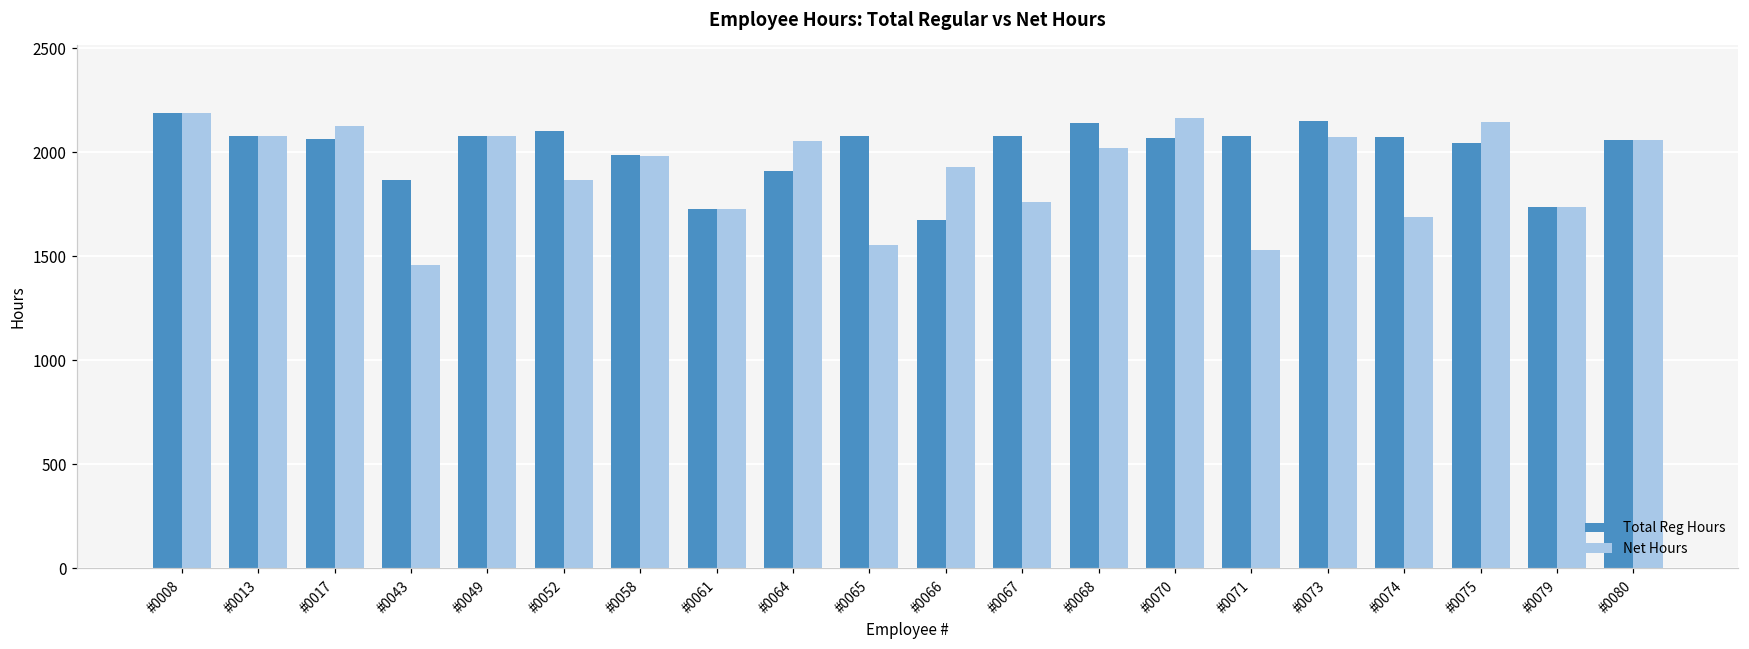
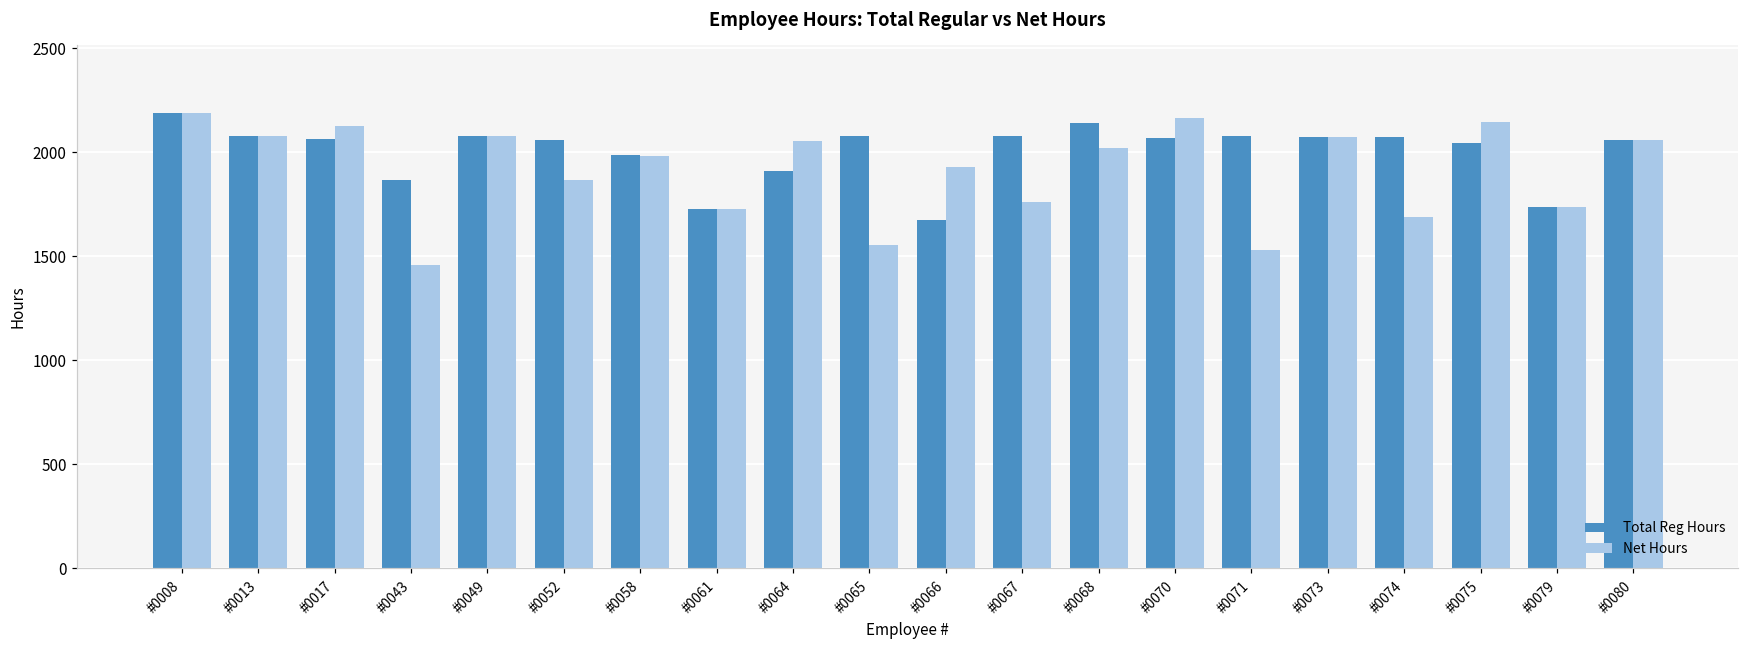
Total Reg Hours, #0052: 2100 -> 2060
Total Reg Hours, #0073: 2150 -> 2070
